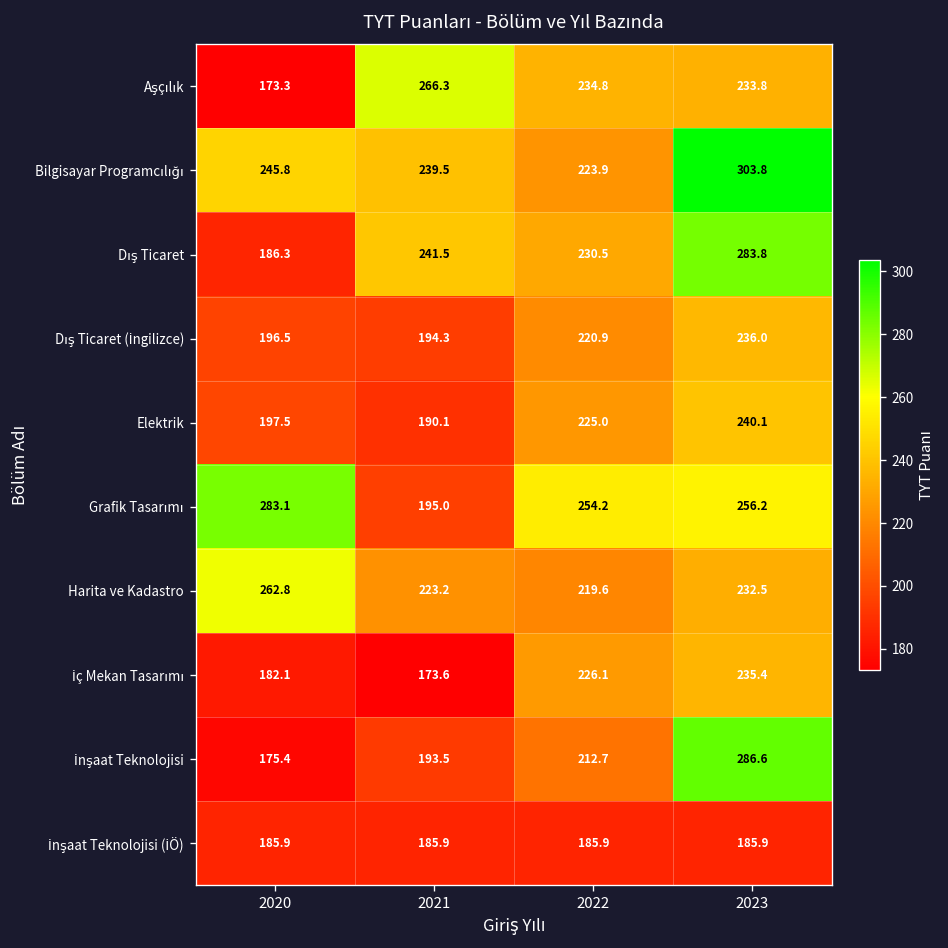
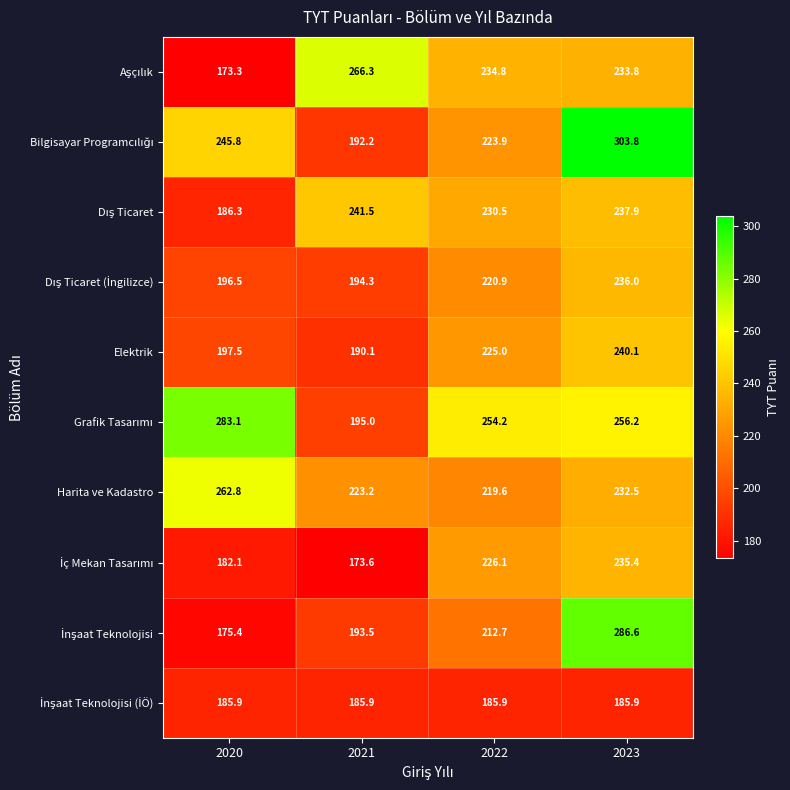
Bilgisayar Programcılığı, 2021: 239.5 -> 192.2
Dış Ticaret, 2023: 283.8 -> 237.9
